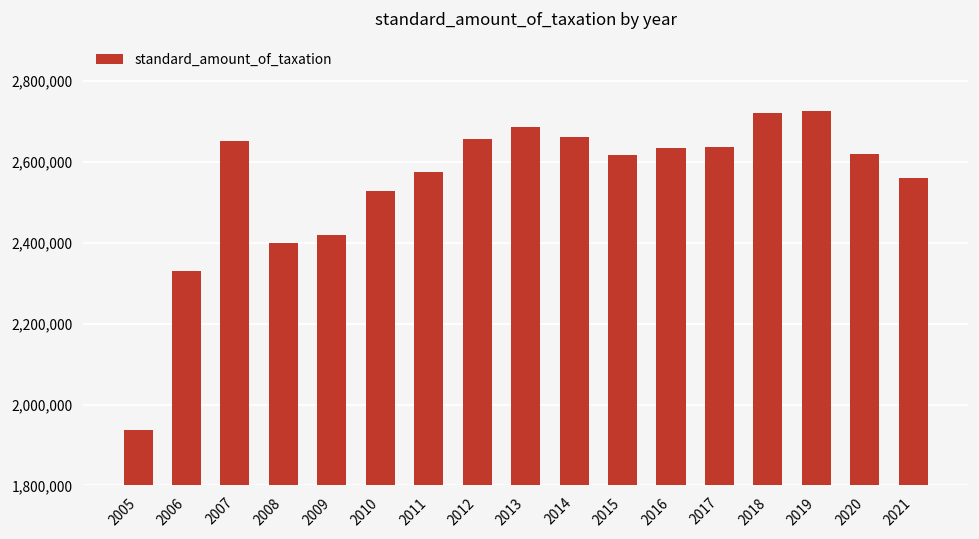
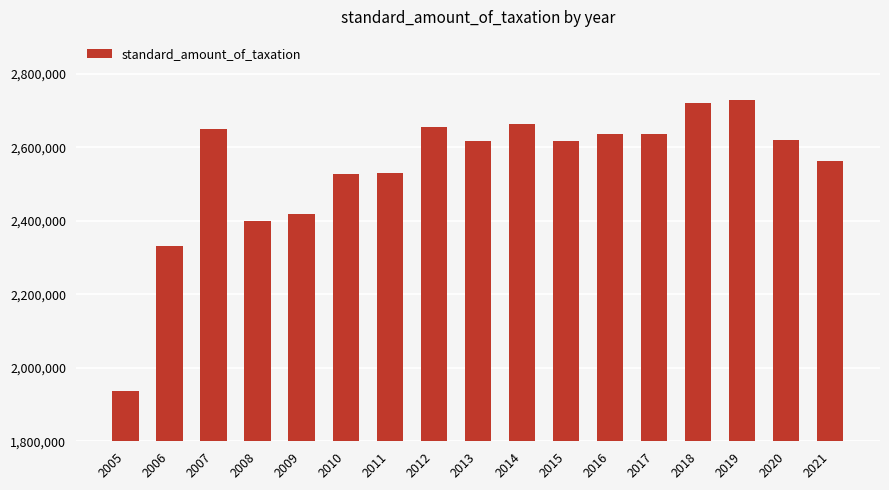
2011: 2,580,000 -> 2,530,000
2013: 2,690,000 -> 2,620,000
